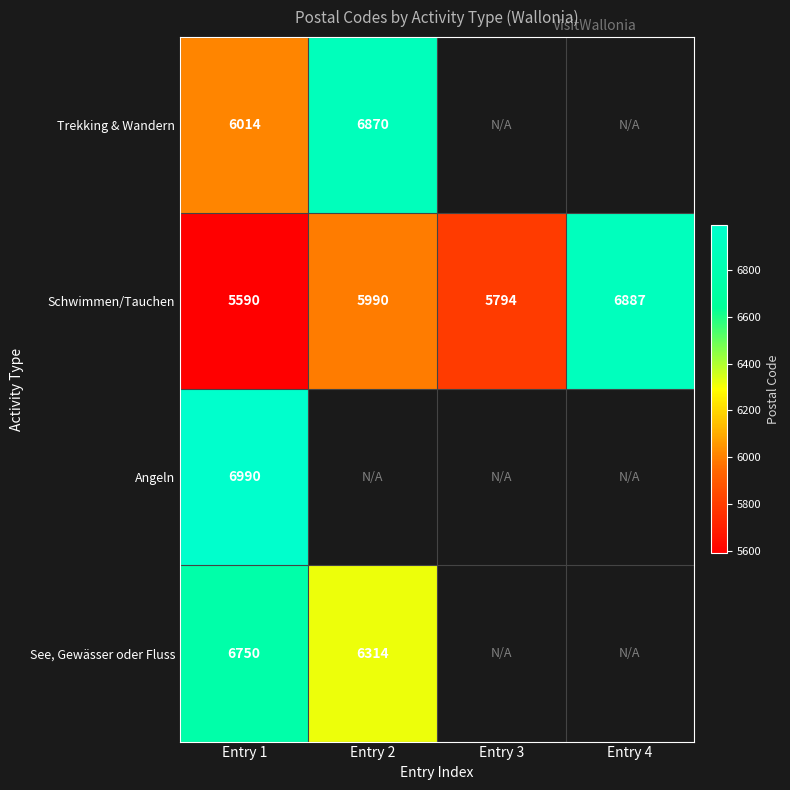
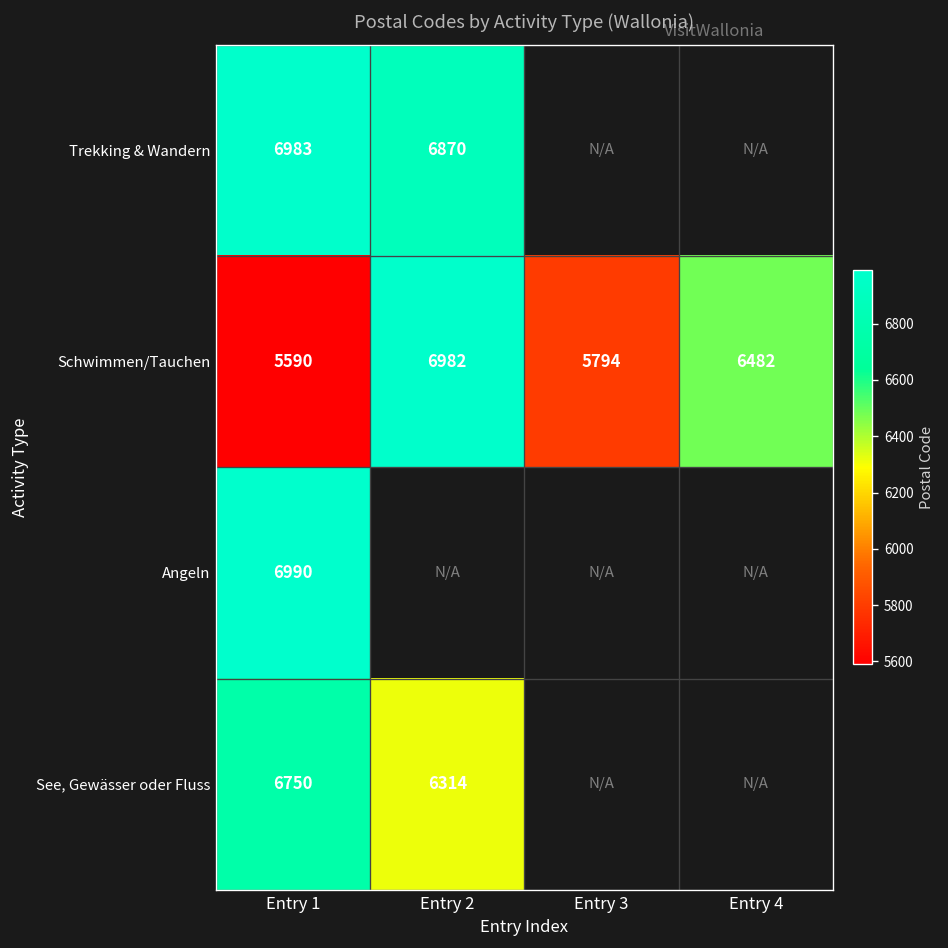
Trekking & Wandern, Entry 1: 6014 -> 6983
Schwimmen/Tauchen, Entry 2: 5990 -> 6982
Schwimmen/Tauchen, Entry 4: 6887 -> 6482
